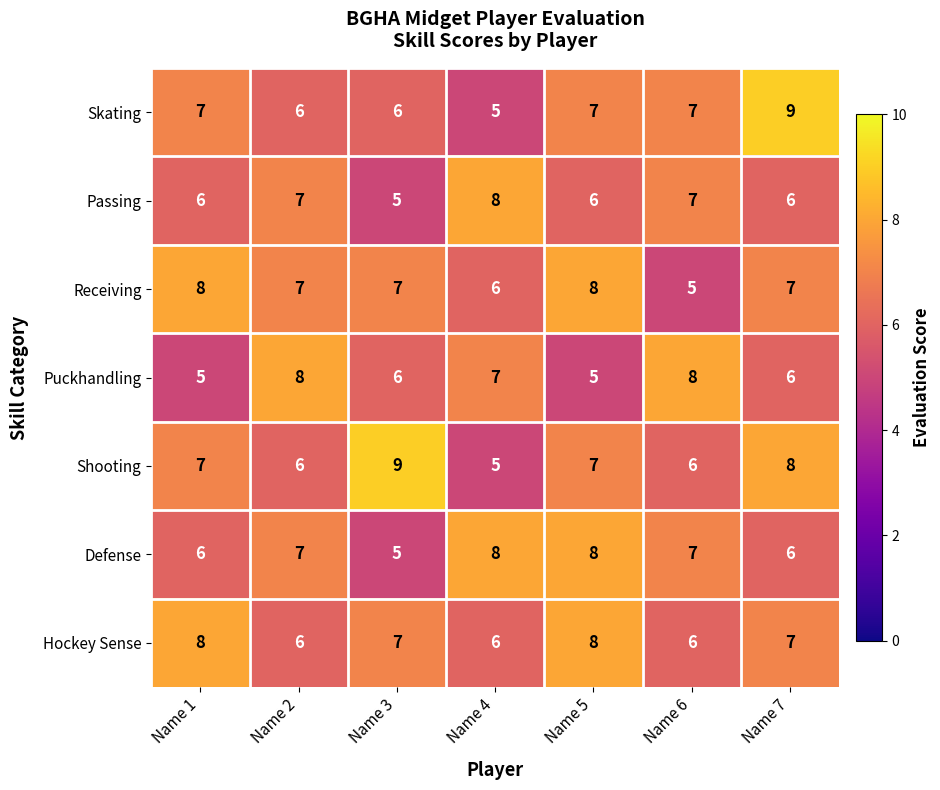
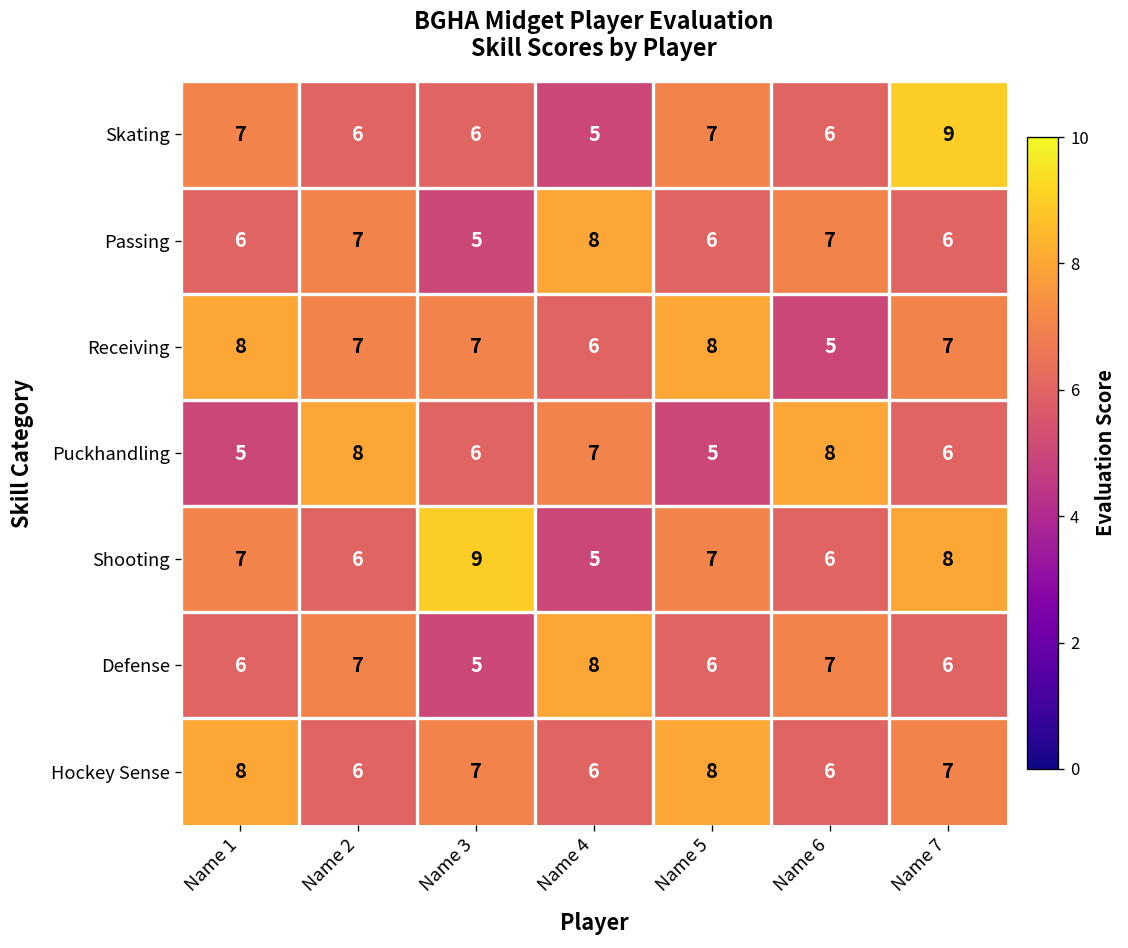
Skating, Name 6: 7 -> 6
Defense, Name 5: 8 -> 6
